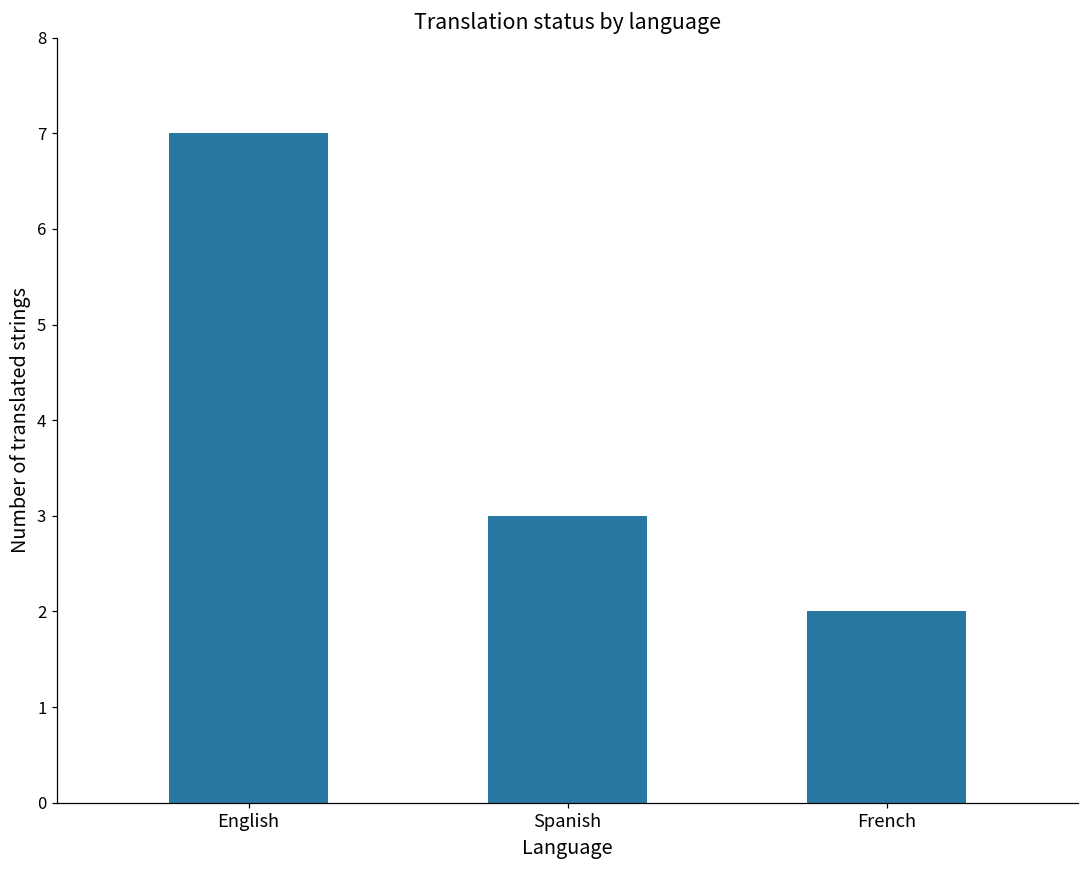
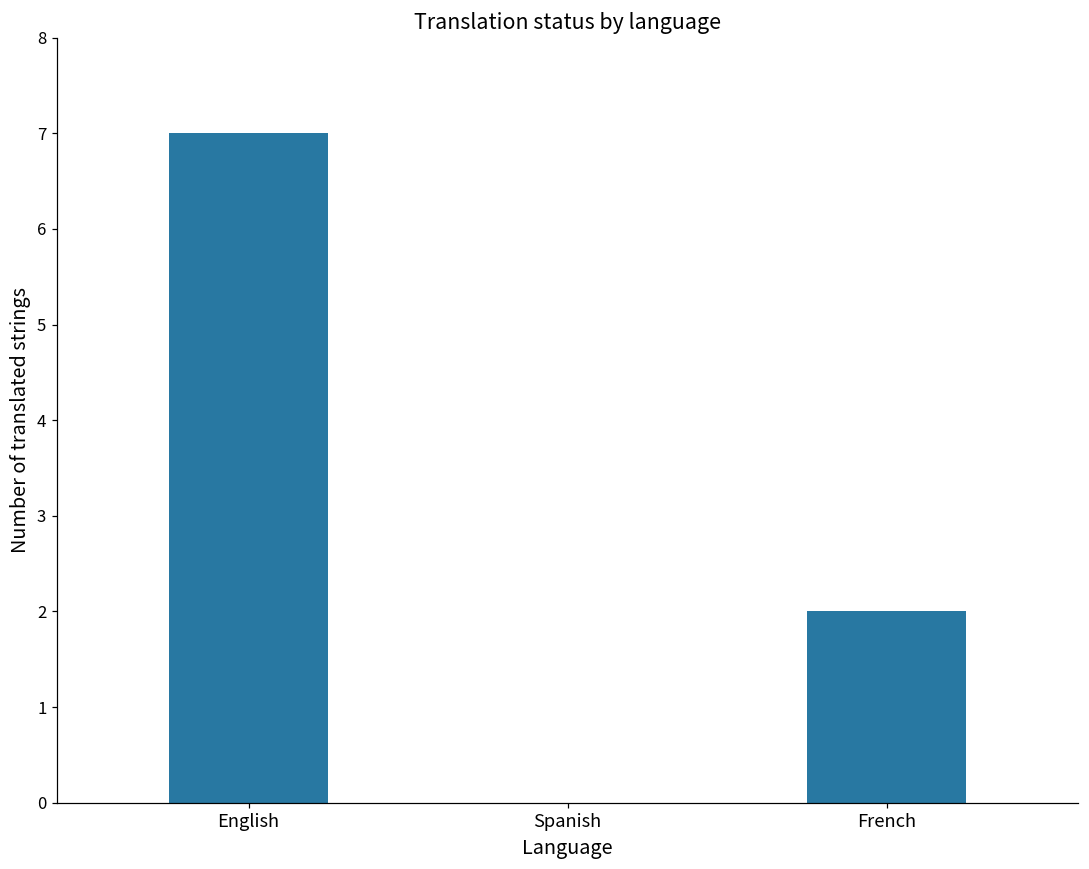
Spanish: 3 -> 0
